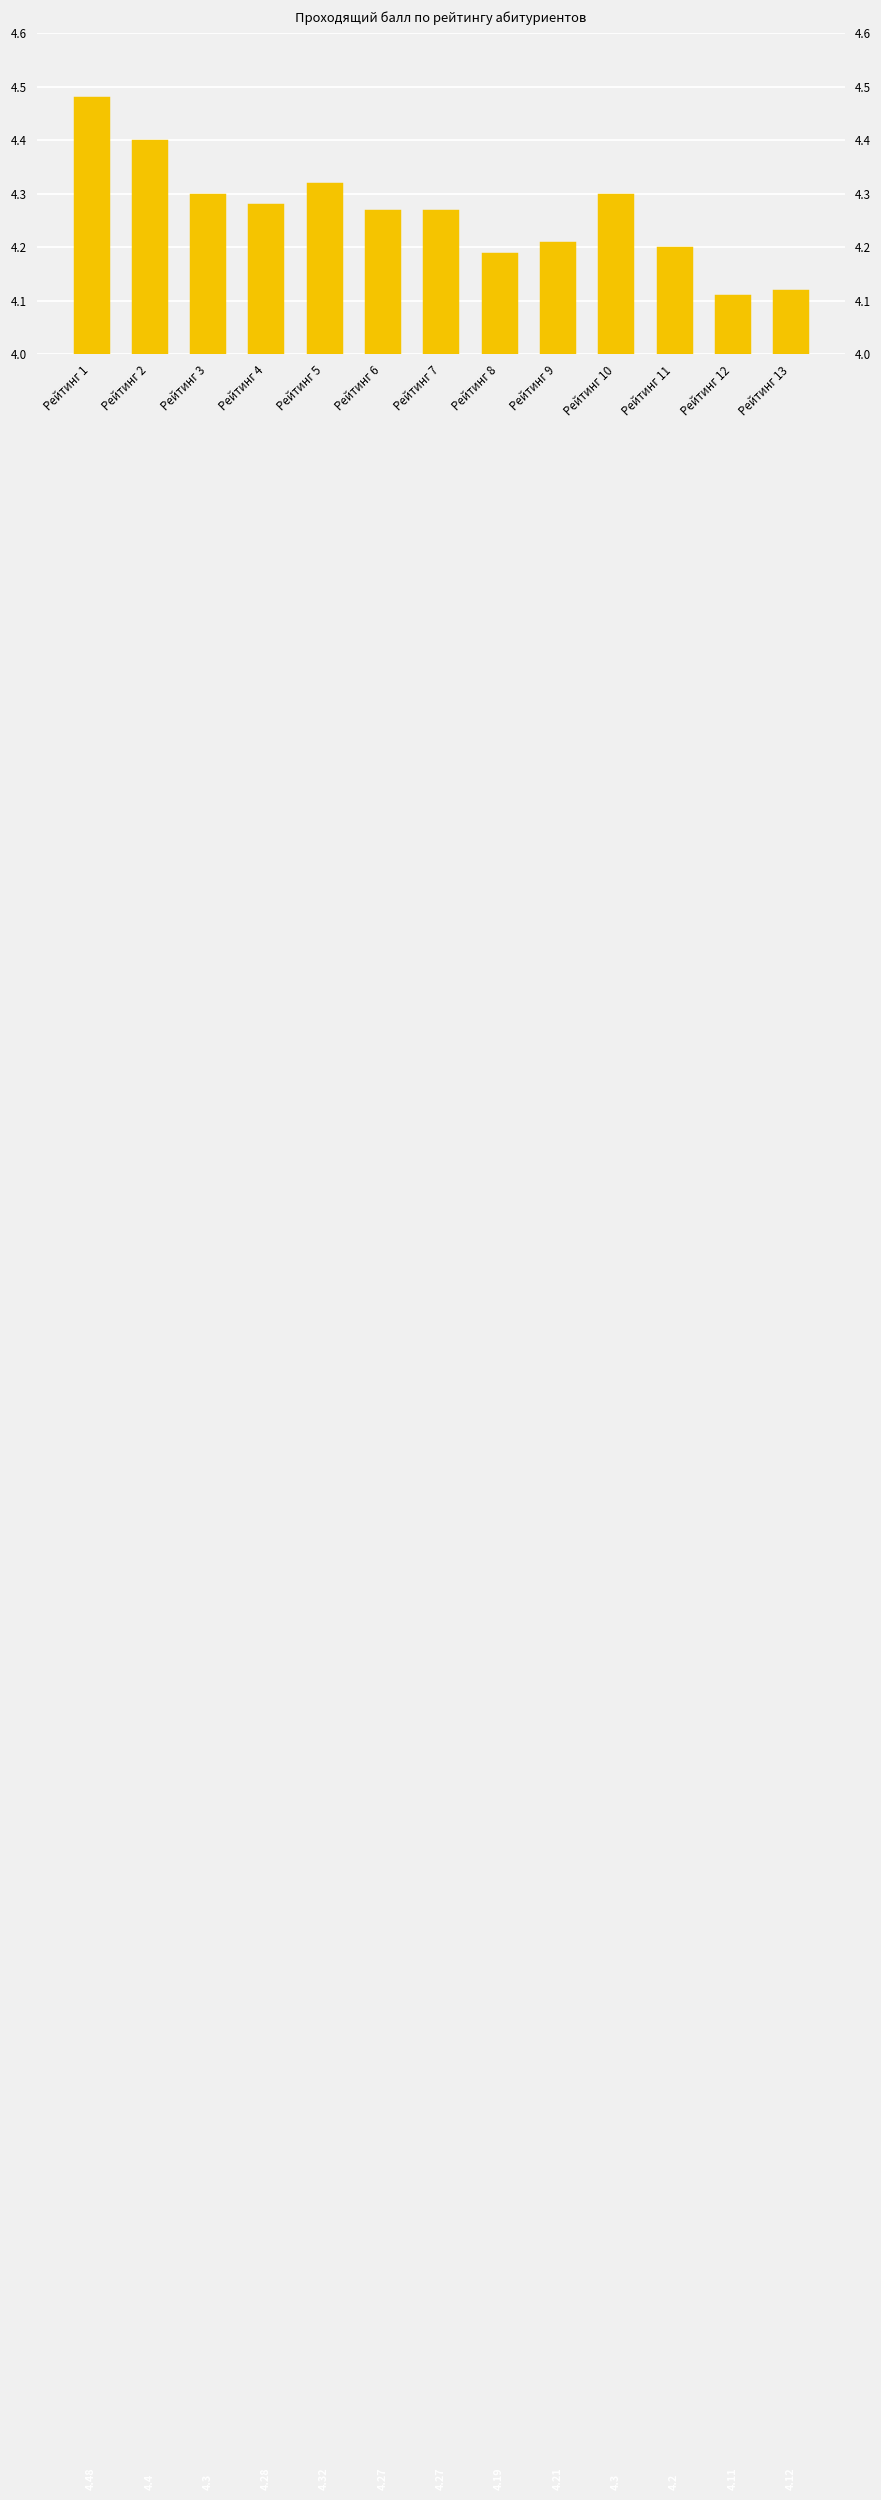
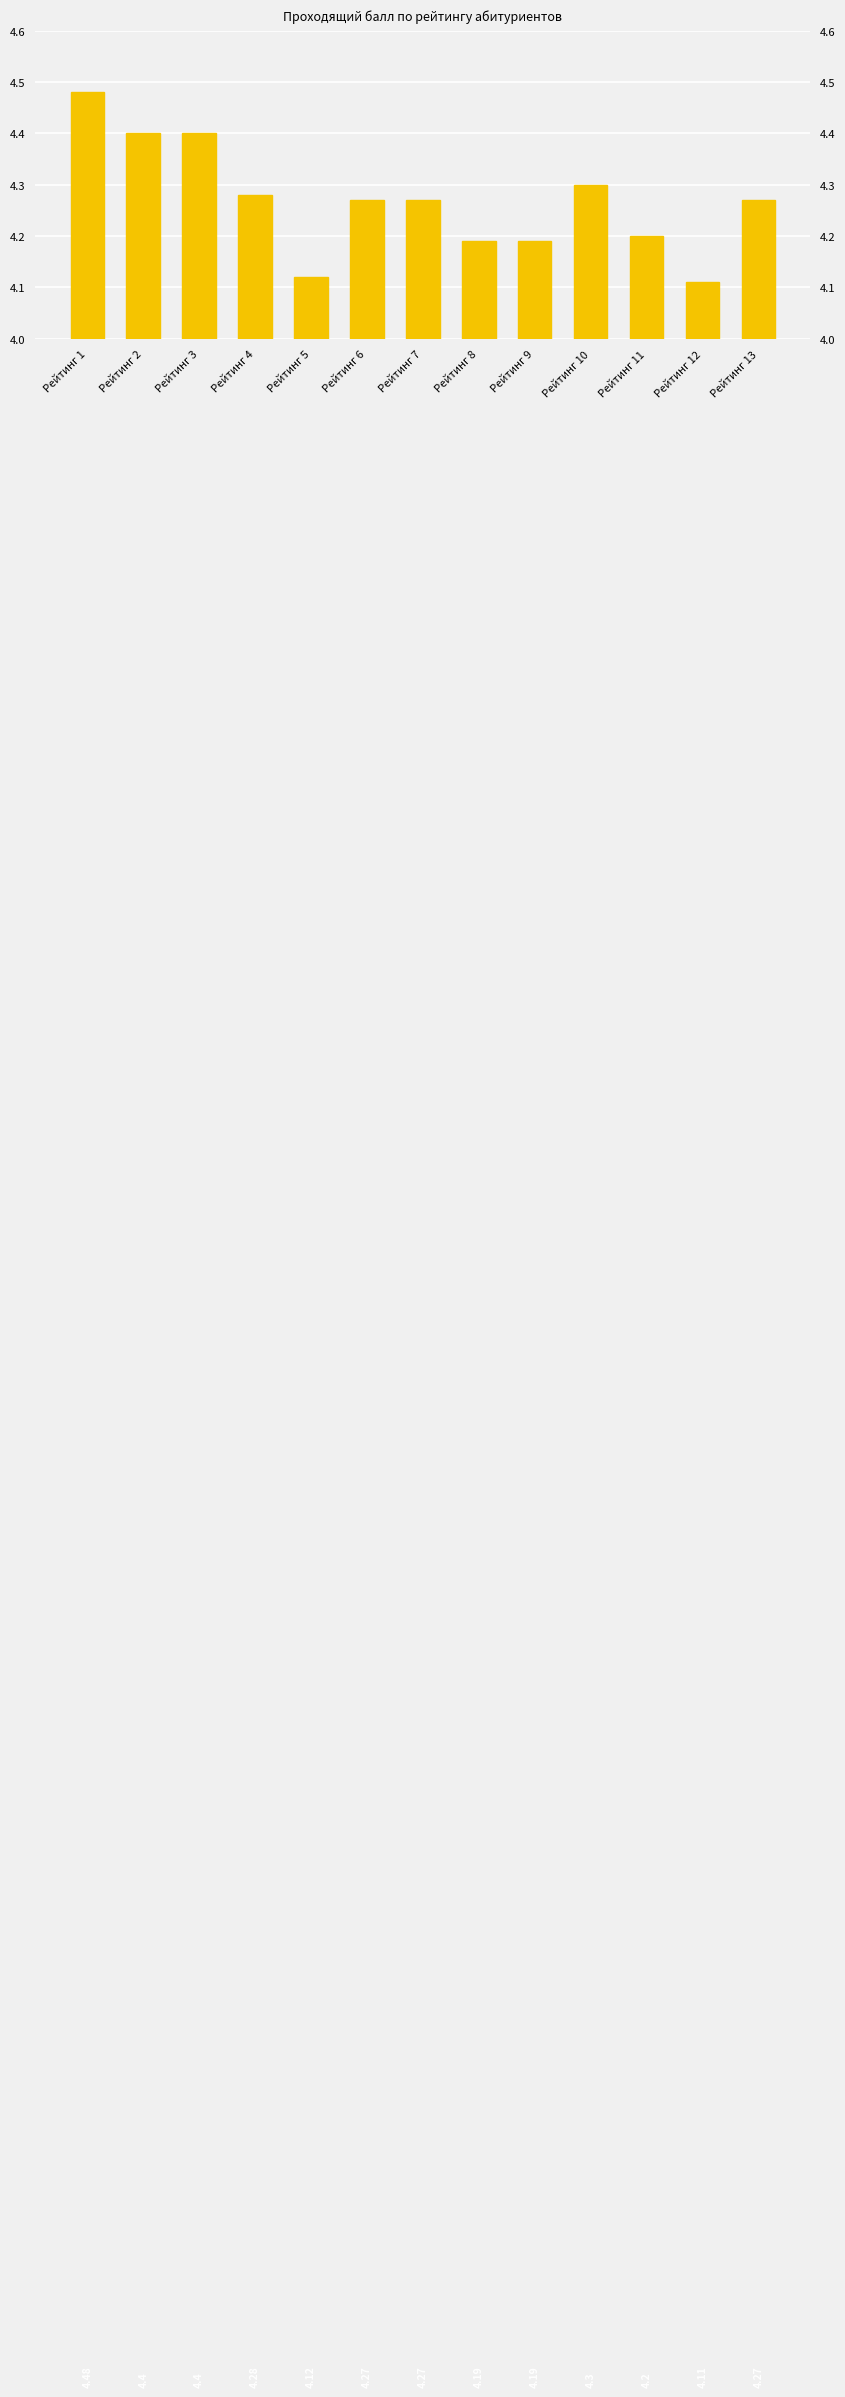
Рейтинг 3: 4.3 -> 4.4
Рейтинг 5: 4.32 -> 4.12
Рейтинг 9: 4.21 -> 4.19
Рейтинг 13: 4.12 -> 4.27
